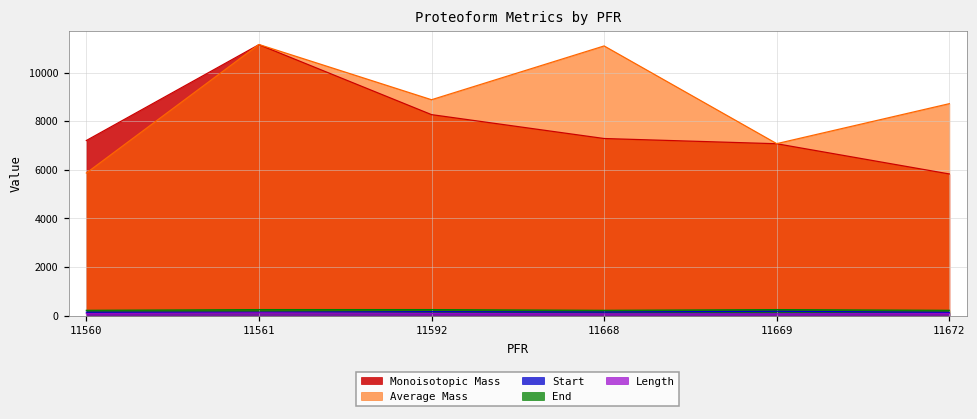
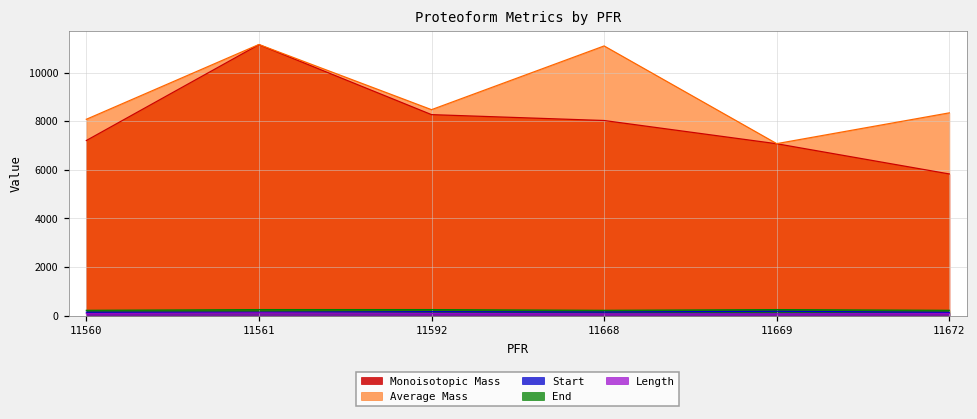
Average Mass, 11560: 5900 -> 8100
Average Mass, 11592: 8900 -> 8500
Monoisotopic Mass, 11668: 7300 -> 8000
Average Mass, 11672: 8700 -> 8300
